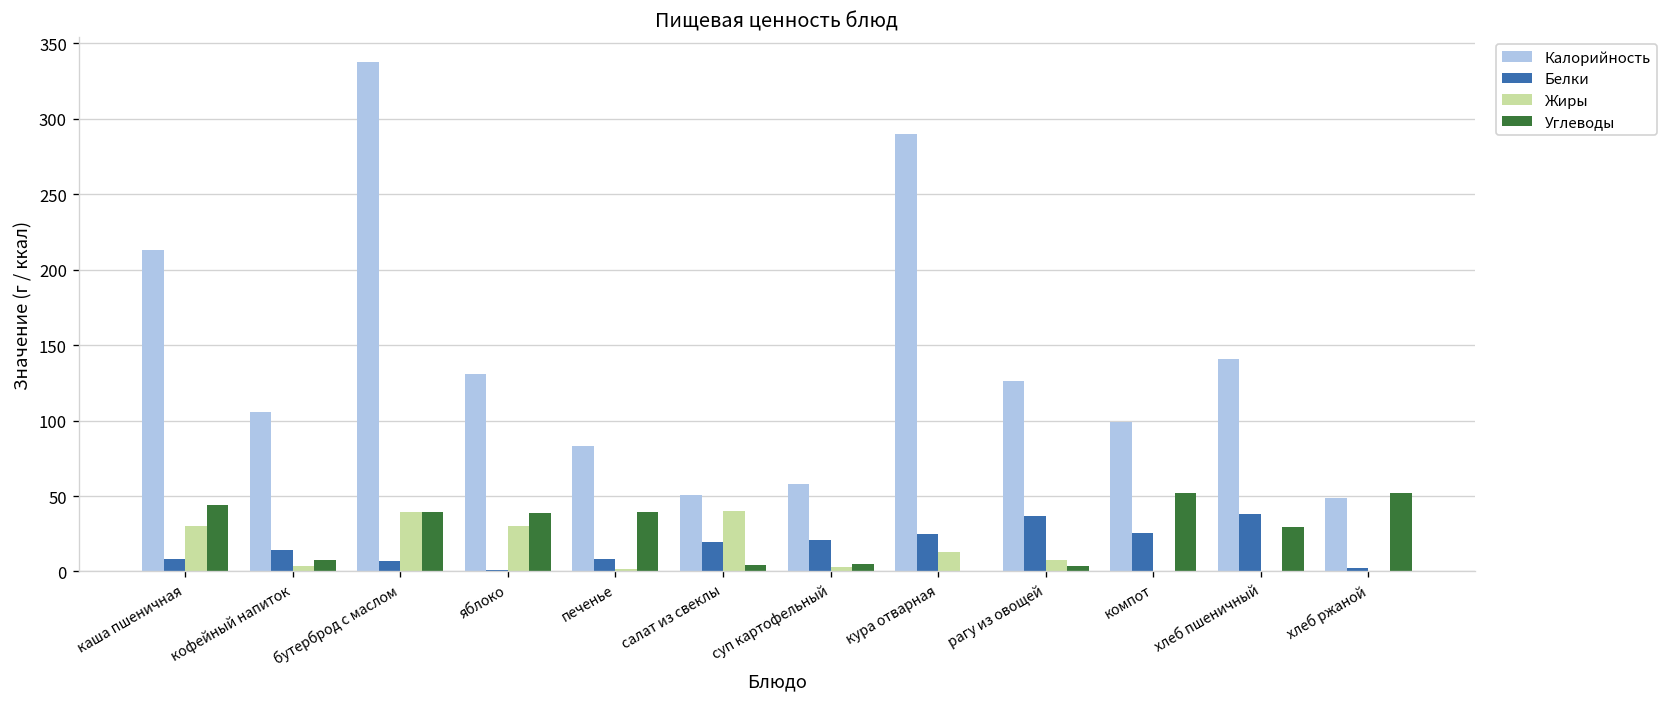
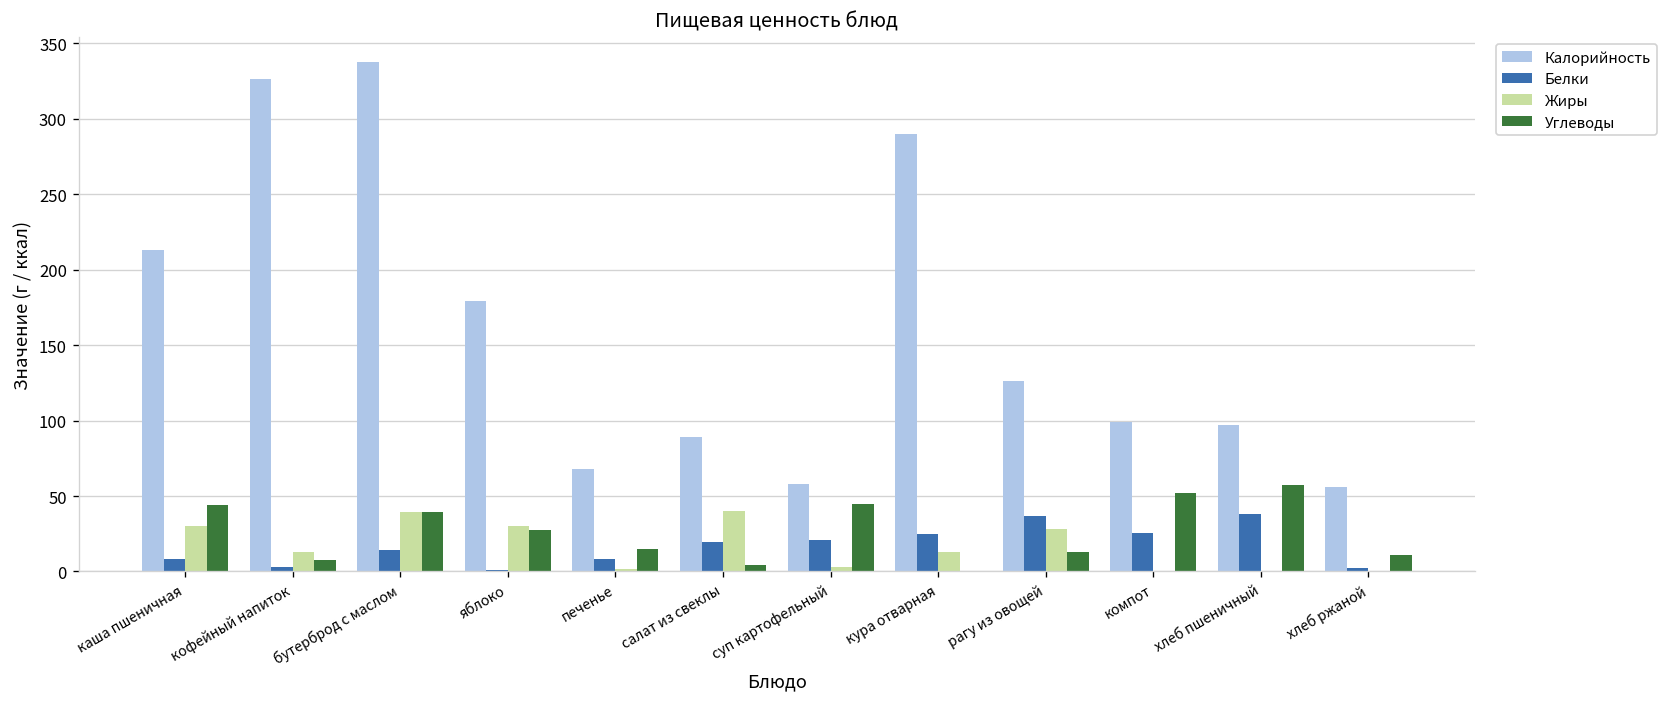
Калорийность, кофейный напиток: 106 -> 326
Белки, кофейный напиток: 14 -> 3
Жиры, кофейный напиток: 4 -> 13
Белки, бутерброд с маслом: 7 -> 14
Калорийность, яблоко: 131 -> 179
Углеводы, яблоко: 39 -> 27
Калорийность, печенье: 83 -> 68
Углеводы, печенье: 40 -> 15
Калорийность, салат из свеклы: 51 -> 89
Углеводы, суп картофельный: 5 -> 45
Жиры, рагу из овощей: 8 -> 28
Углеводы, рагу из овощей: 3 -> 13
Калорийность, хлеб пшеничный: 141 -> 97
Углеводы, хлеб пшеничный: 30 -> 57
Калорийность, хлеб ржаной: 49 -> 56
Углеводы, хлеб ржаной: 52 -> 11
